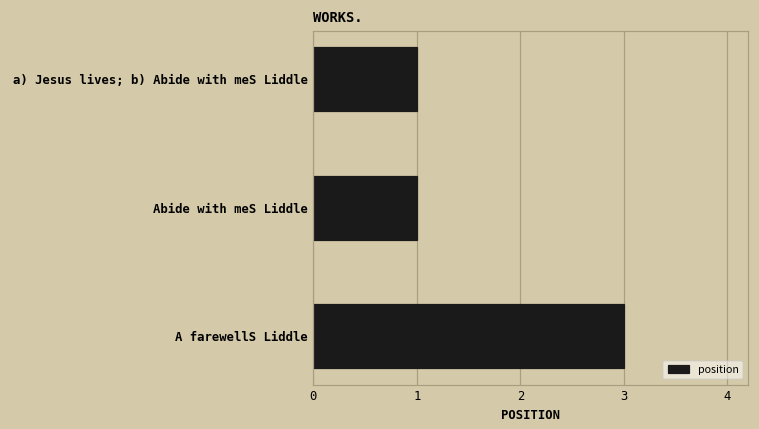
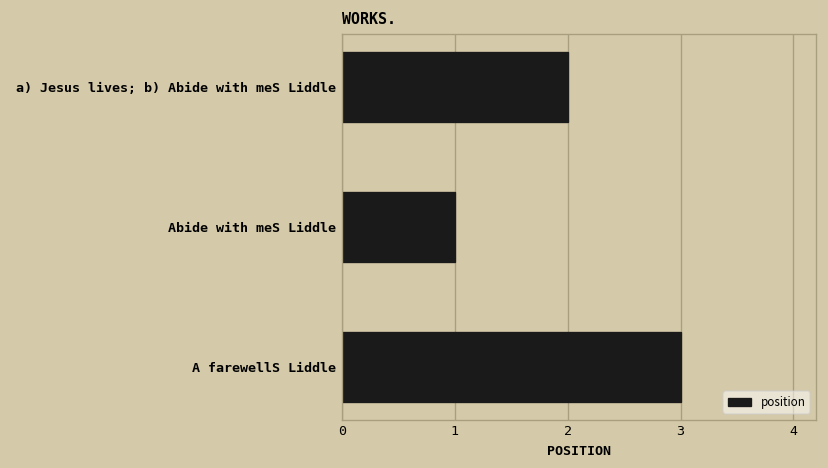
a) Jesus lives; b) Abide with meS Liddle: 1 -> 2
